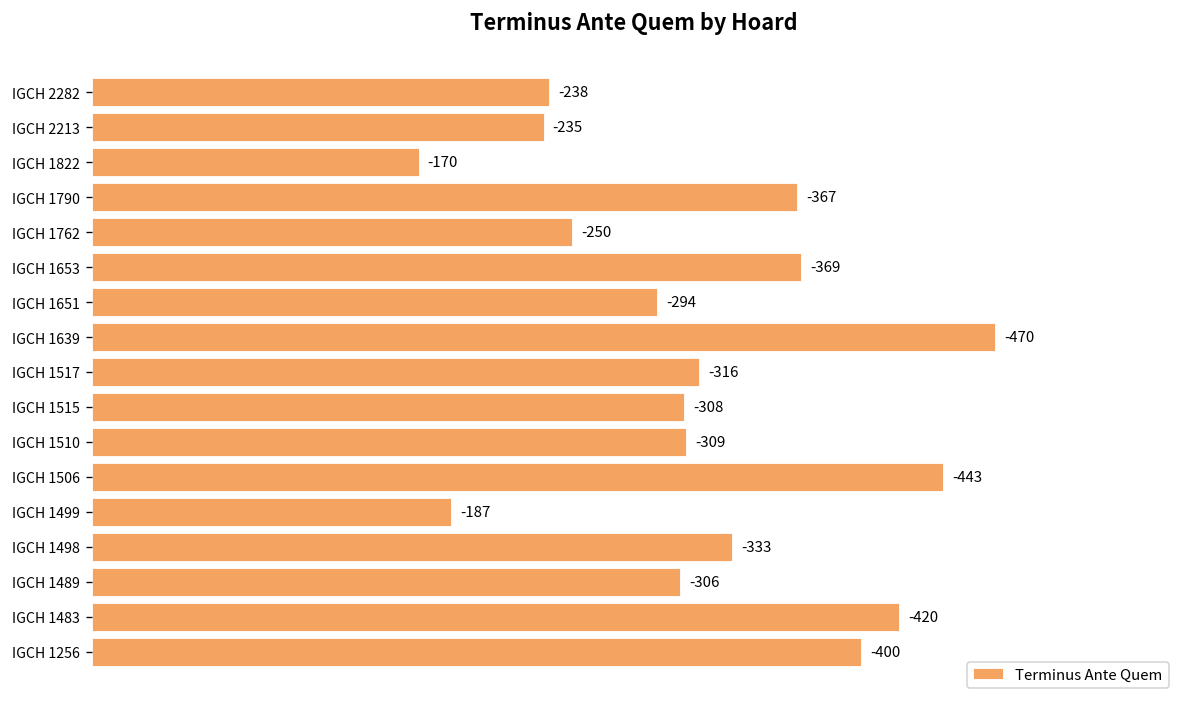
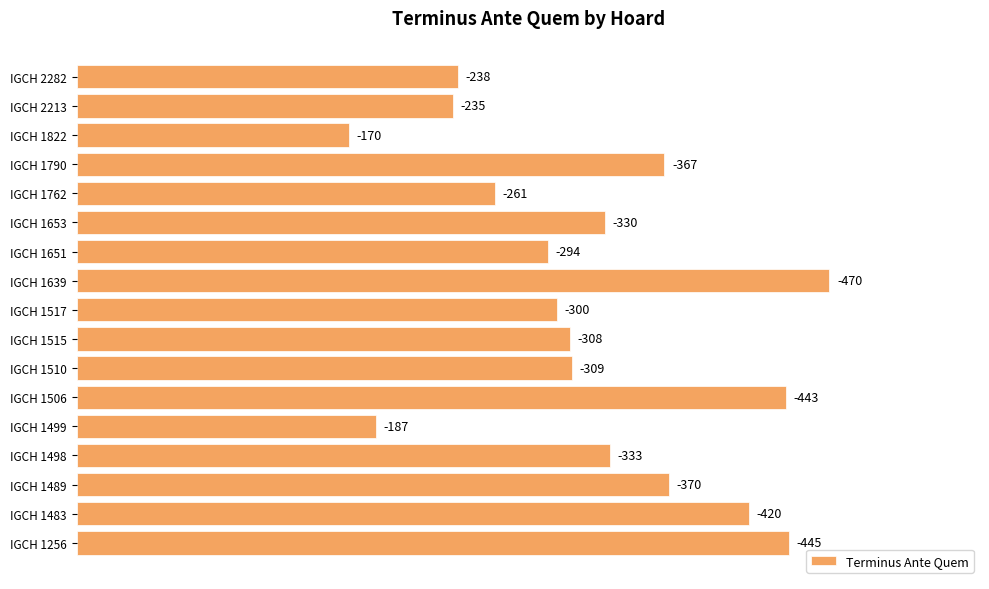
IGCH 1762: -250 -> -261
IGCH 1653: -369 -> -330
IGCH 1517: -316 -> -300
IGCH 1489: -306 -> -370
IGCH 1256: -400 -> -445
